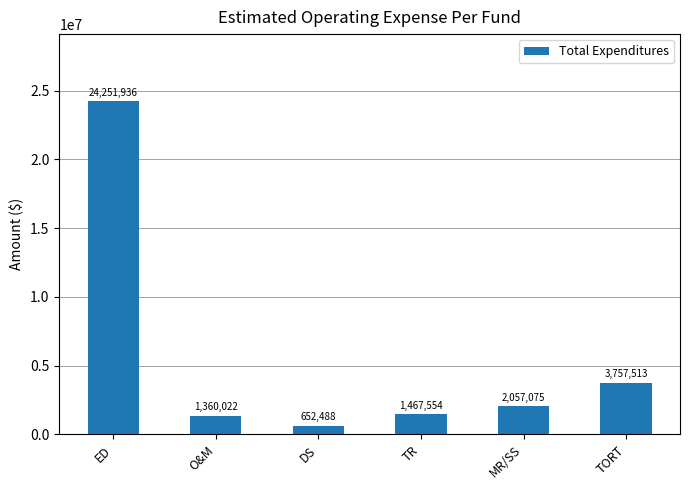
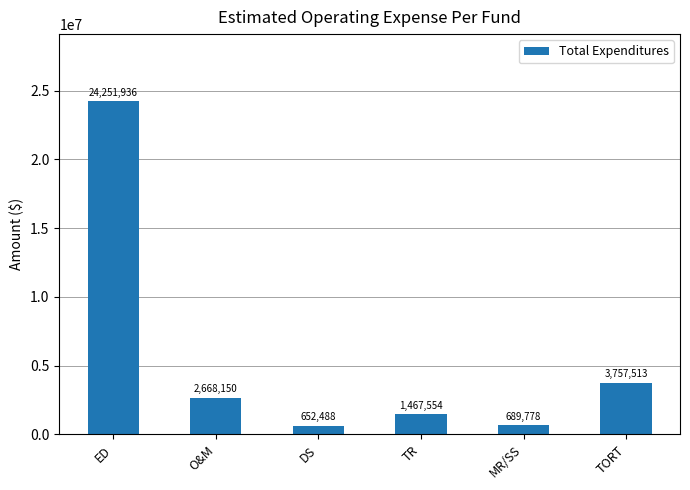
O&M: 1,360,022 -> 2,668,150
MR/SS: 2,057,075 -> 689,778
